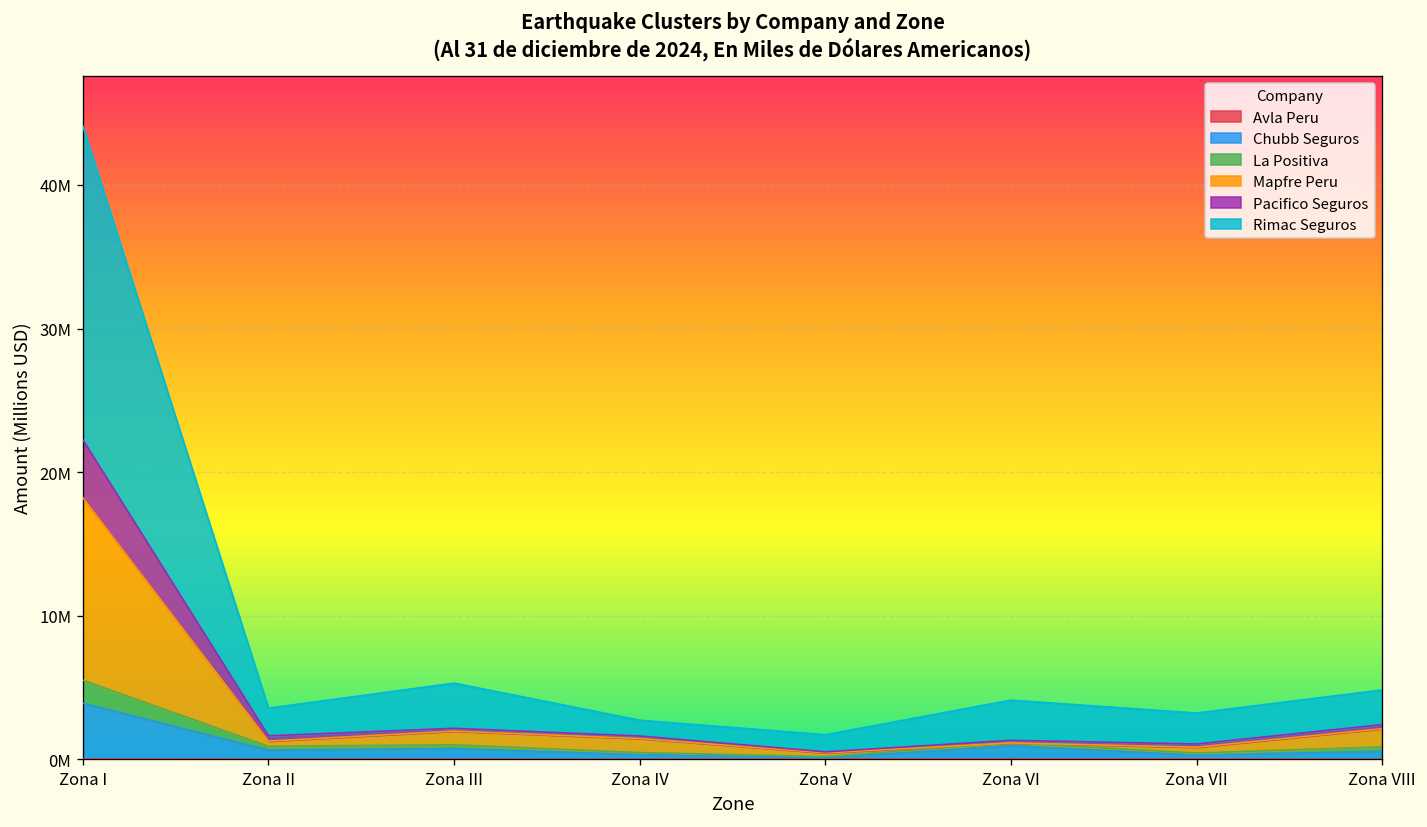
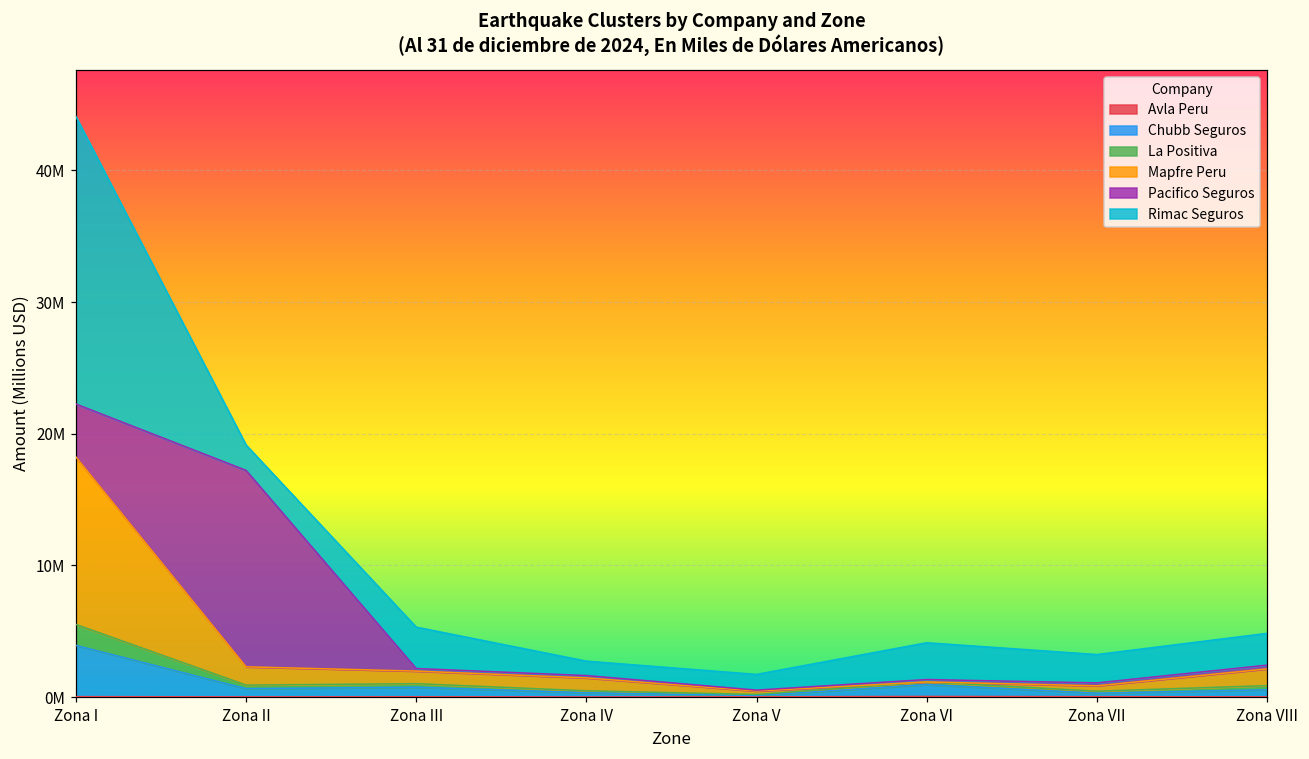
Mapfre Peru, Zona II: 400000 -> 1400000
Pacifico Seguros, Zona II: 400000 -> 14900000
